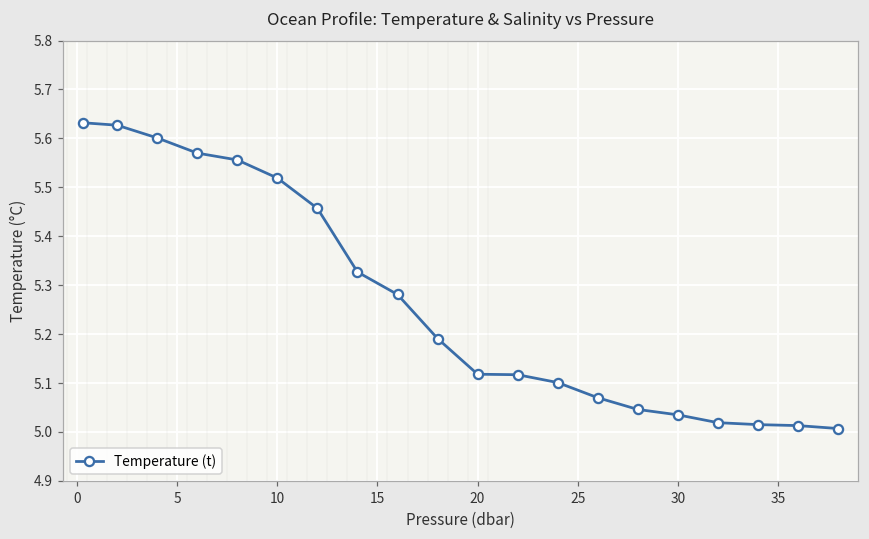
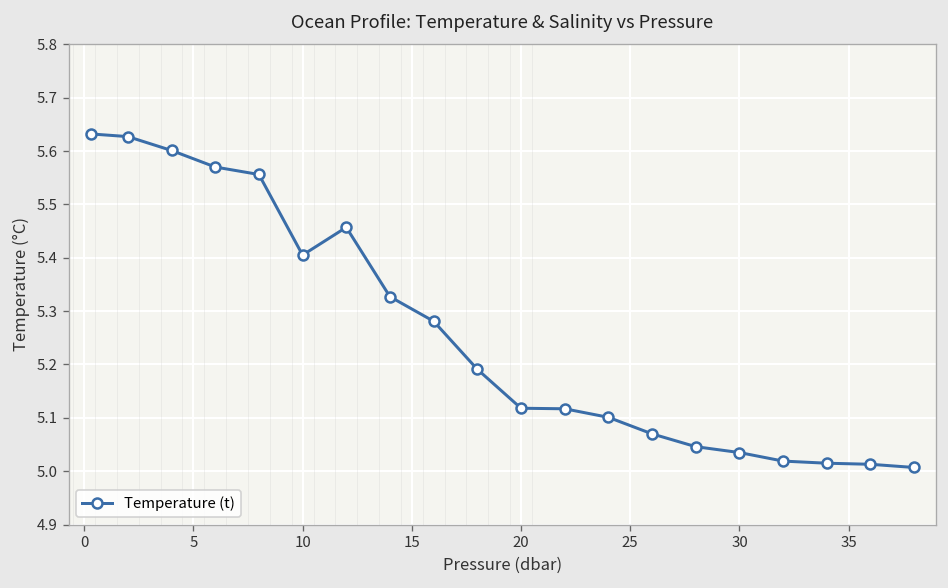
10: 5.52 -> 5.41
